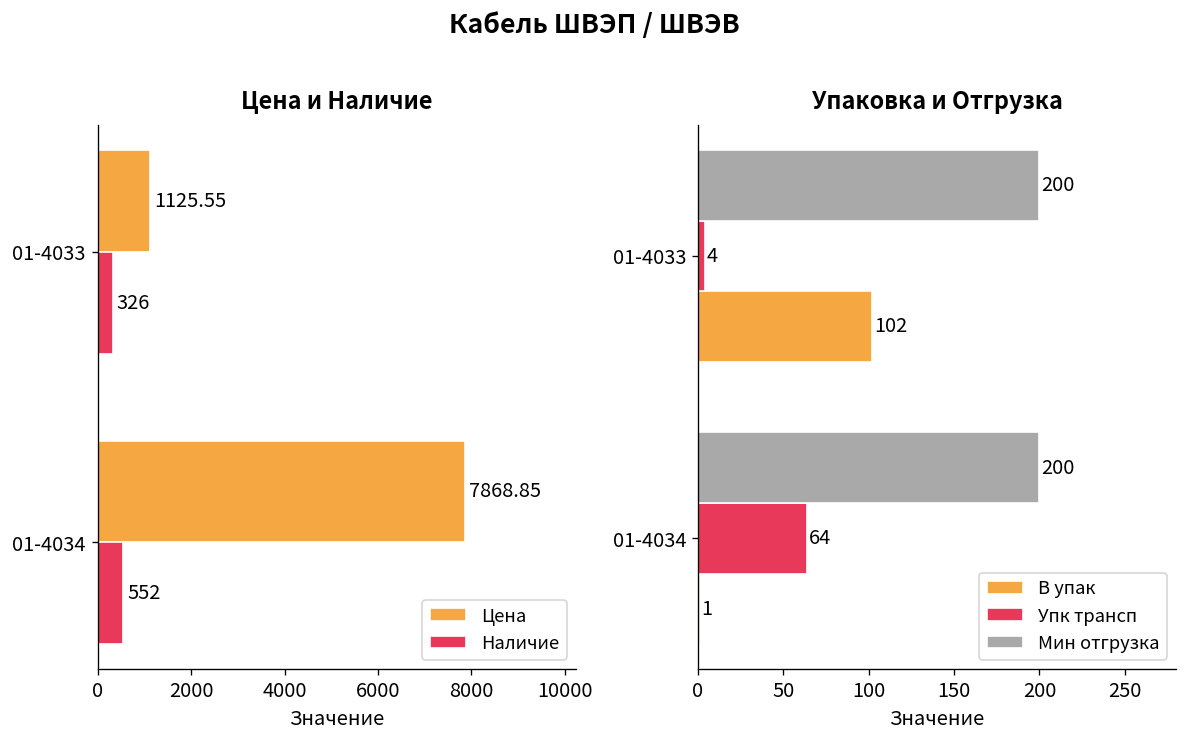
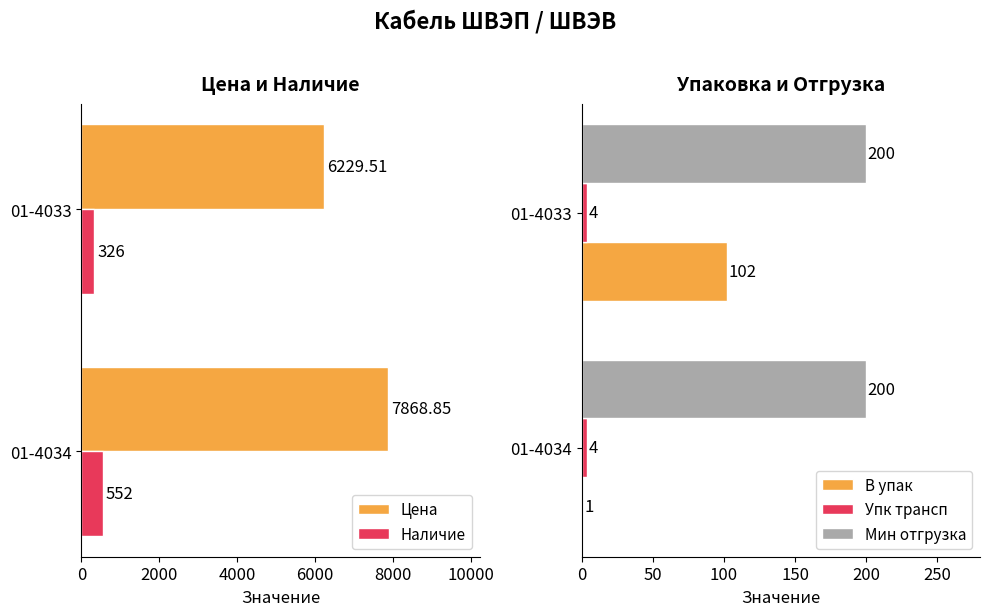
Цена и Наличие, Цена, 01-4033: 1125.55 -> 6229.51
Упаковка и Отгрузка, Упк трансп, 01-4034: 64 -> 4
